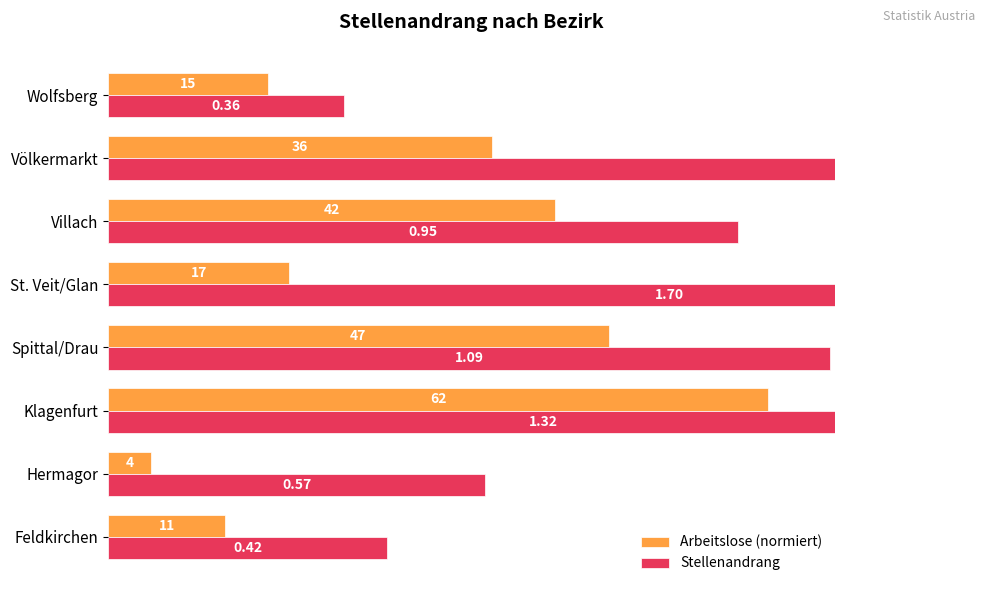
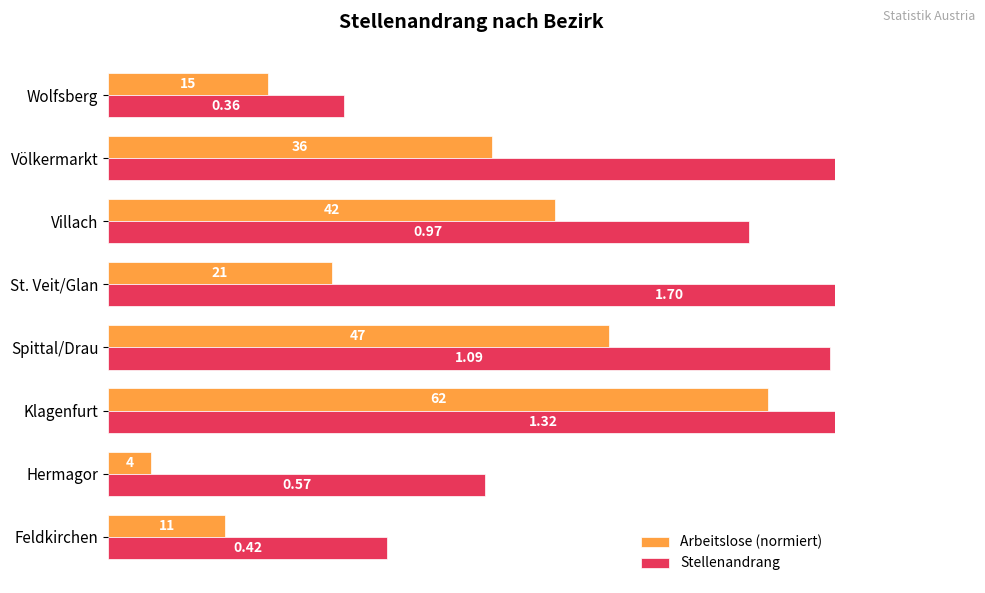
Stellenandrang, Villach: 0.95 -> 0.97
Arbeitslose (normiert), St. Veit/Glan: 17 -> 21
